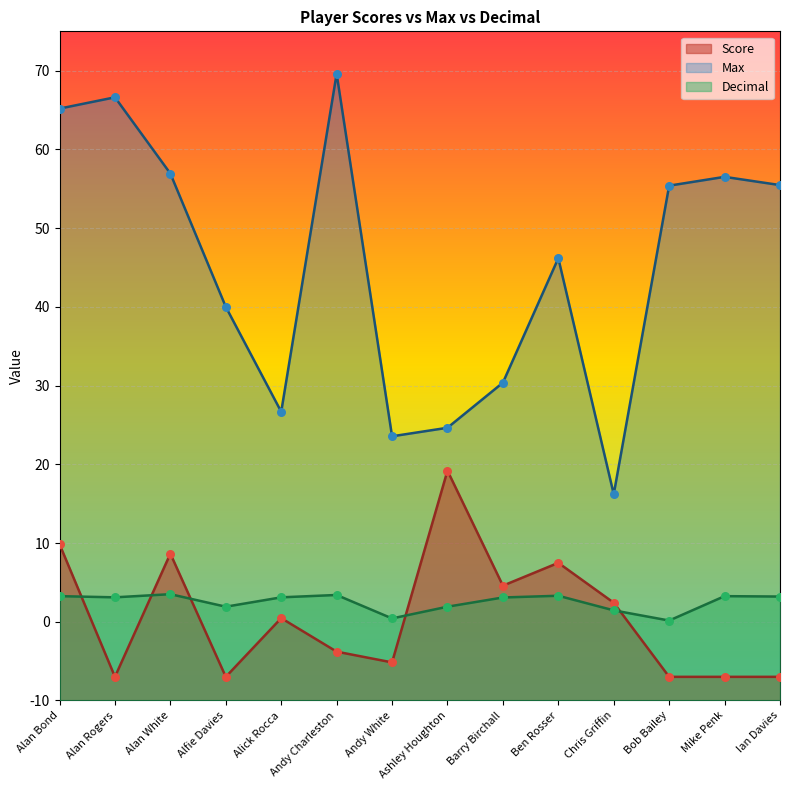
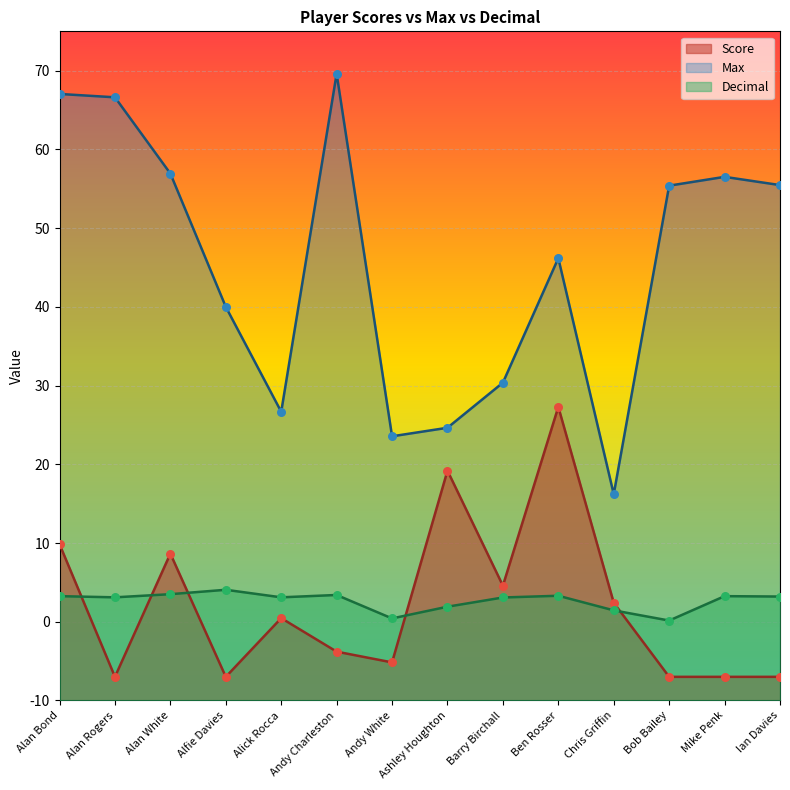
Max, Alan Bond: 65 -> 67
Decimal, Alfie Davies: 2 -> 4
Score, Ben Rosser: 7 -> 27
